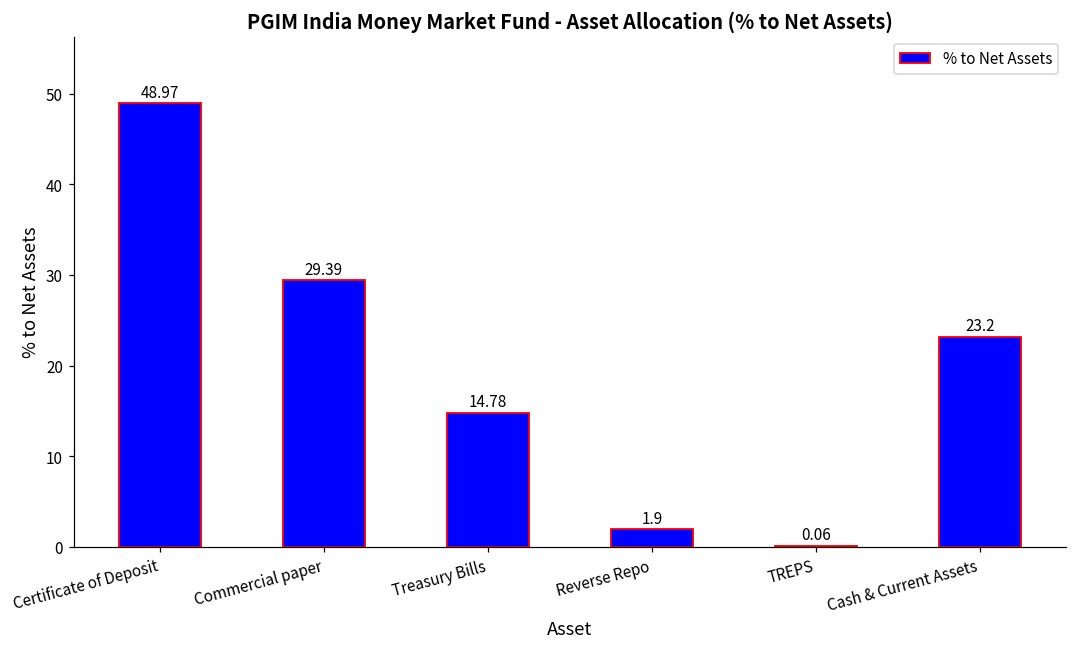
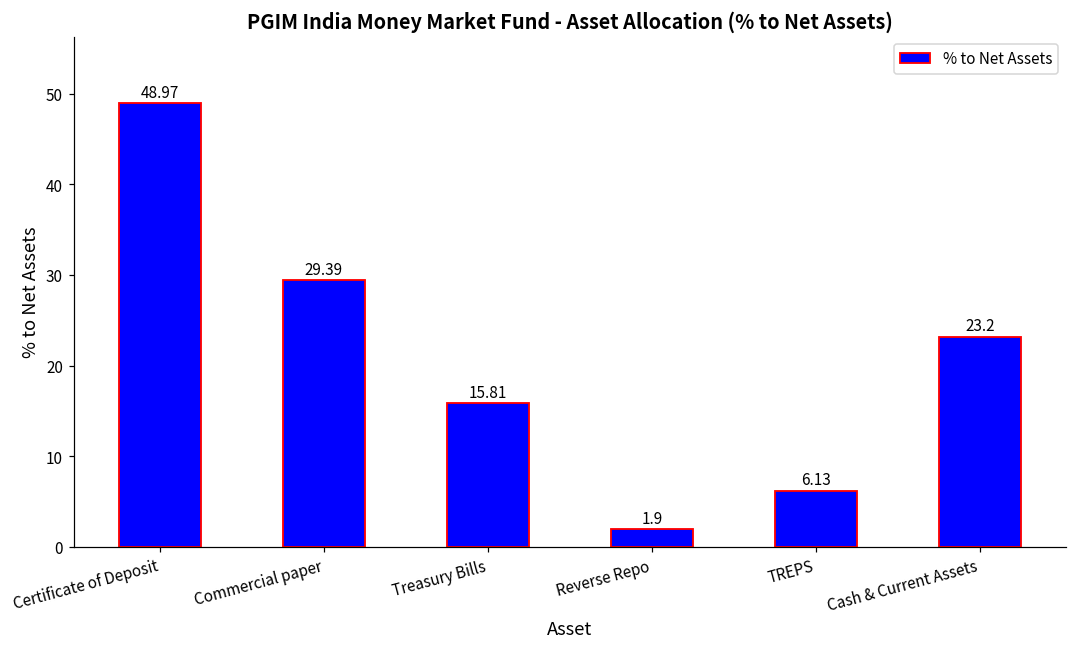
Treasury Bills: 14.78 -> 15.81
TREPS: 0.06 -> 6.13
